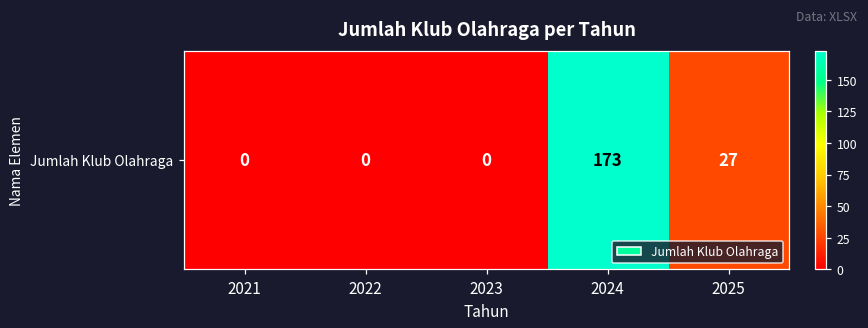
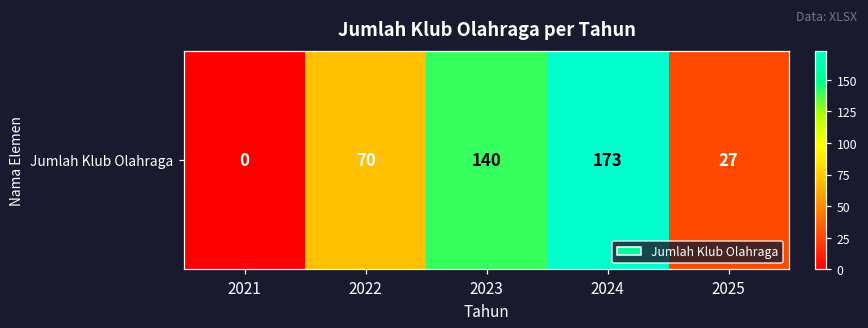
Jumlah Klub Olahraga, 2022: 0 -> 70
Jumlah Klub Olahraga, 2023: 0 -> 140
